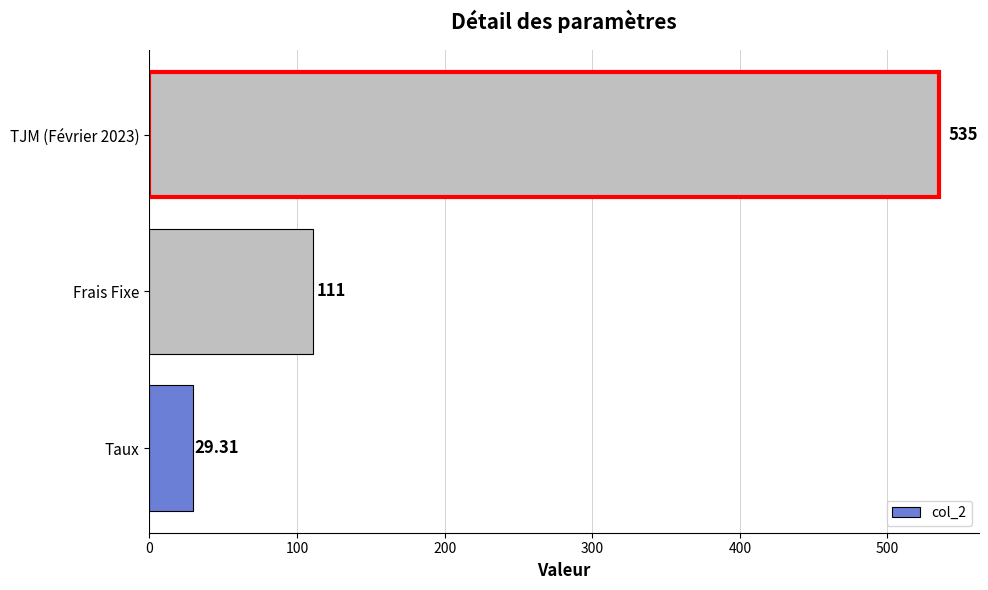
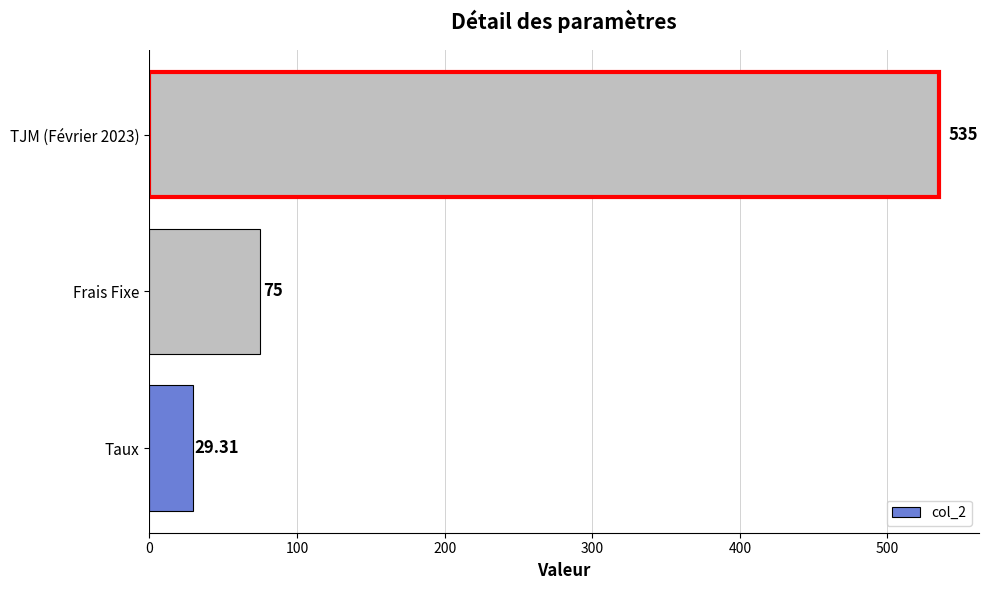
Frais Fixe: 111 -> 75
